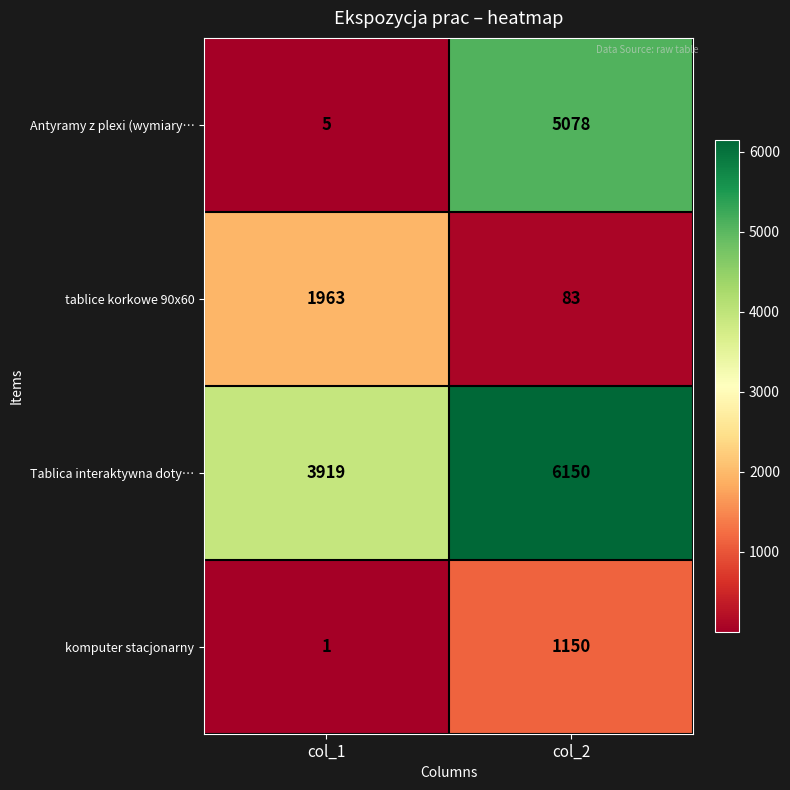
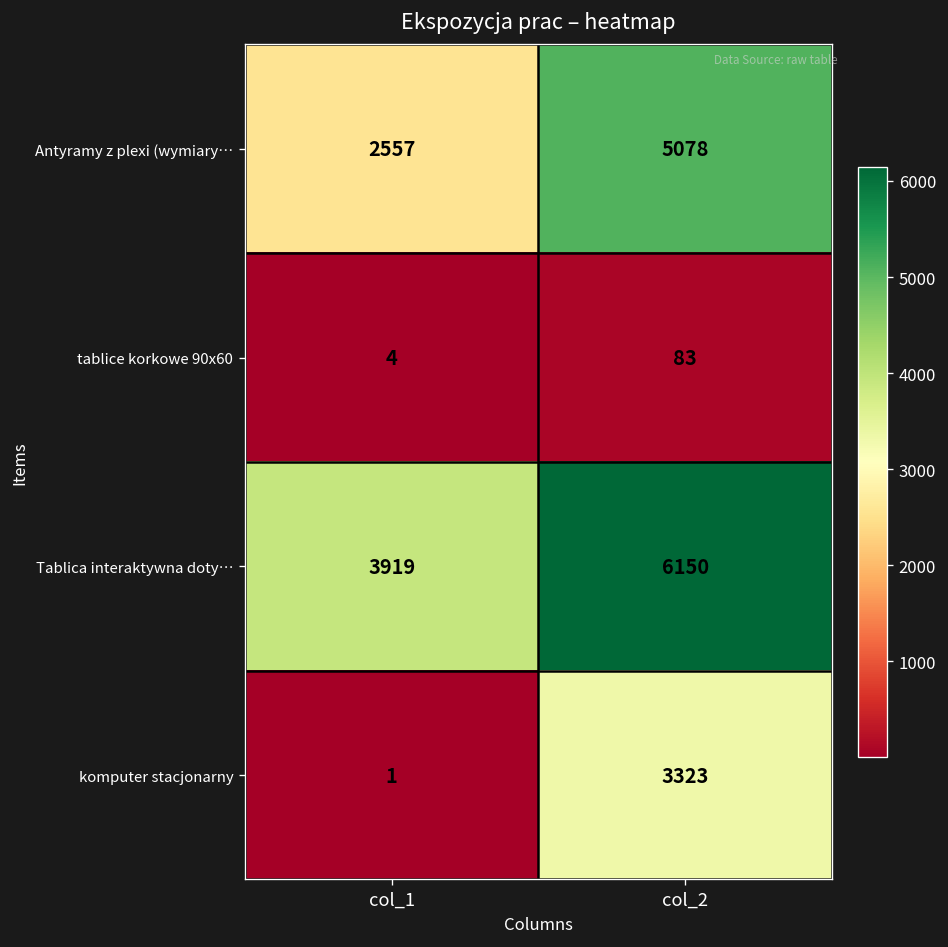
Antyramy z plexi (wymiary…, col_1: 5 -> 2557
tablice korkowe 90x60, col_1: 1963 -> 4
komputer stacjonarny, col_2: 1150 -> 3323
